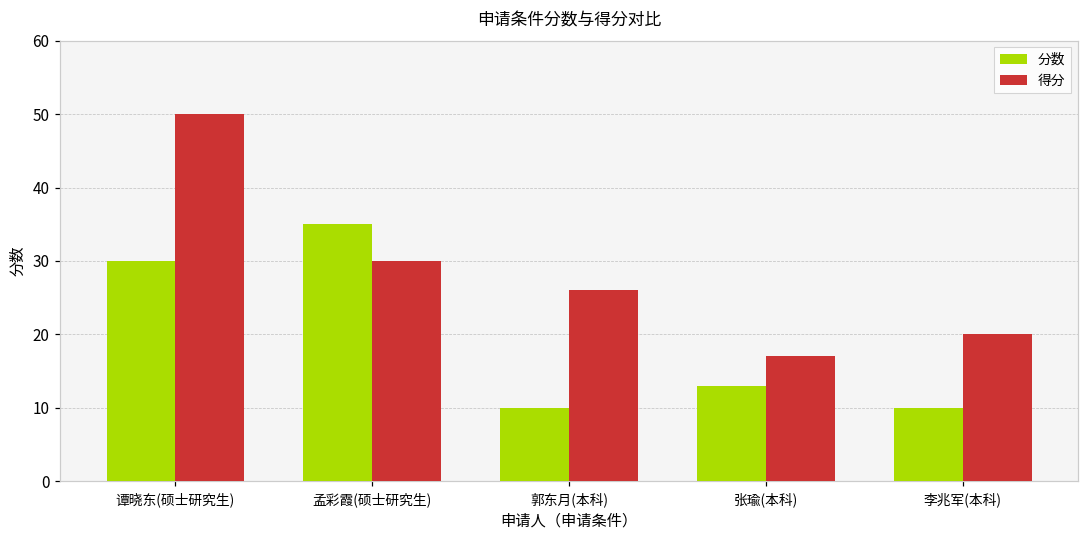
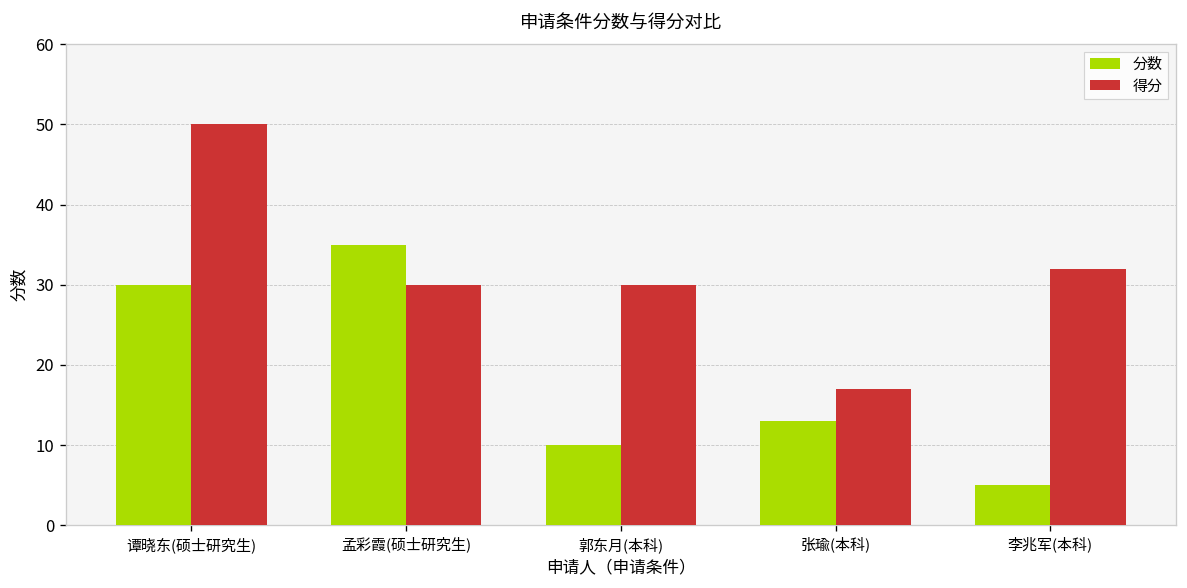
得分, 郭东月(本科): 26 -> 30
分数, 李兆军(本科): 10 -> 5
得分, 李兆军(本科): 20 -> 32
